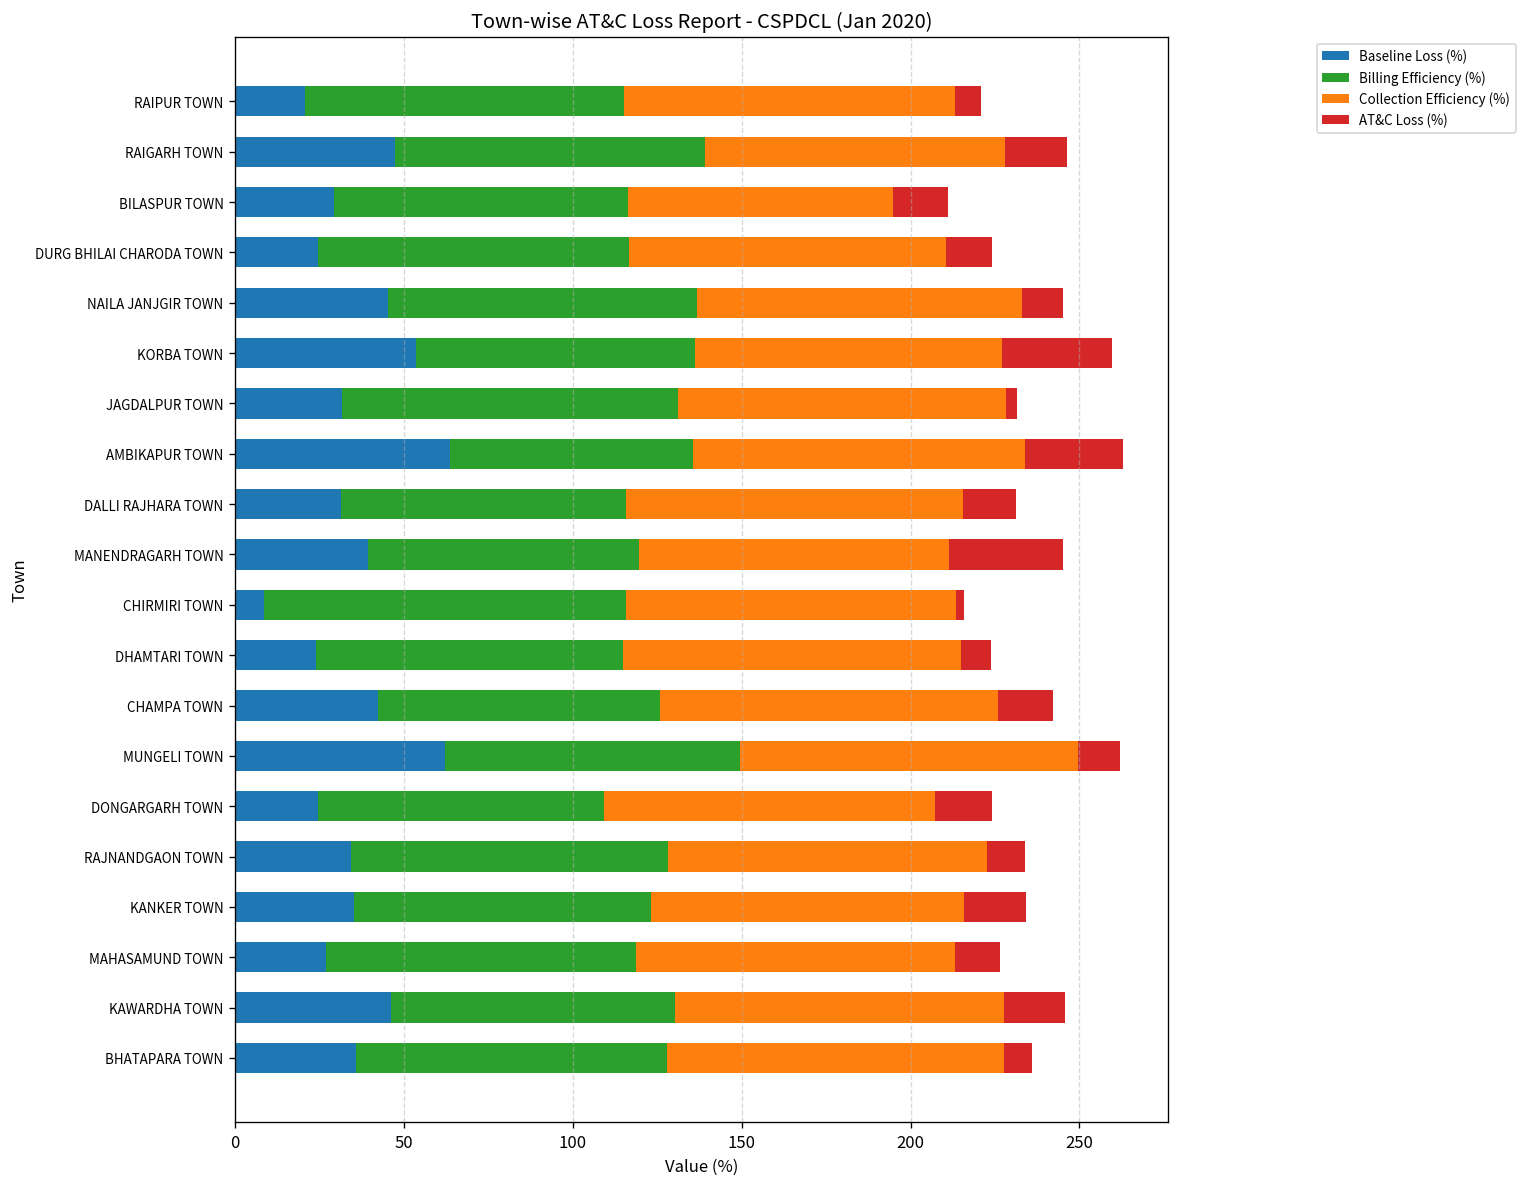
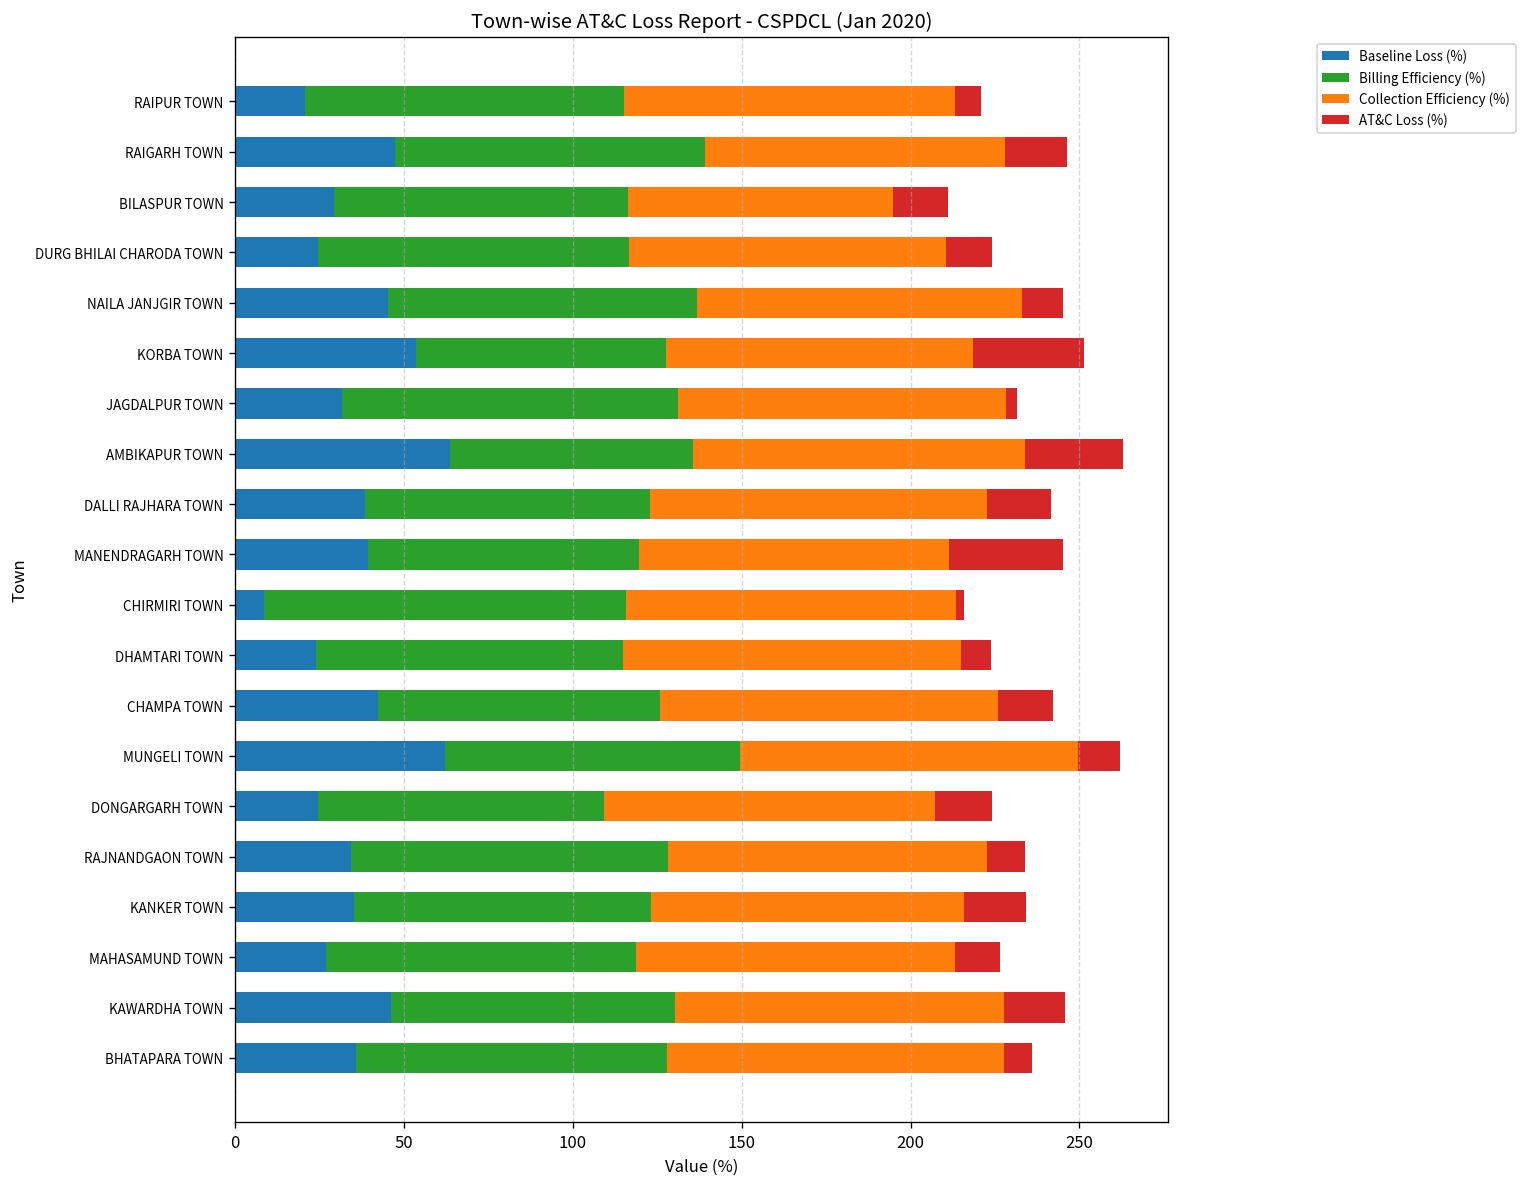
Billing Efficiency (%), KORBA TOWN: 83 -> 74
Baseline Loss (%), DALLI RAJHARA TOWN: 31 -> 38
AT&C Loss (%), DALLI RAJHARA TOWN: 16 -> 19
